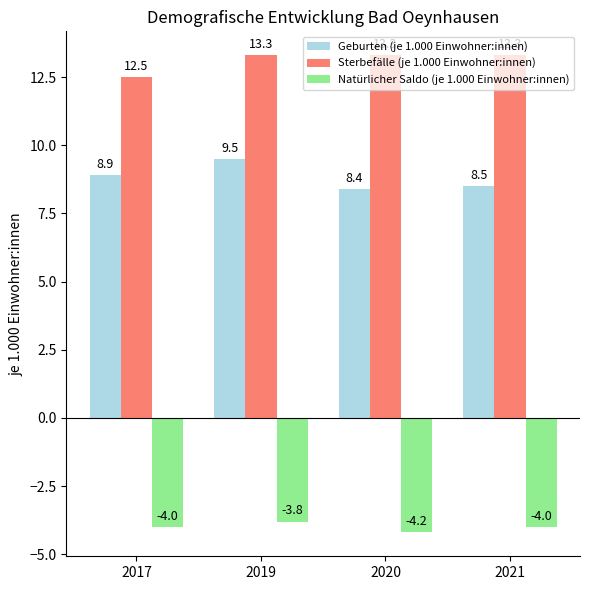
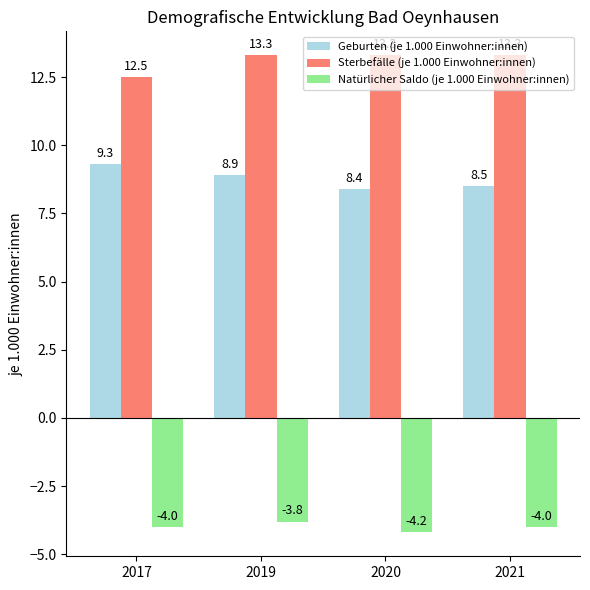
Geburten (je 1.000 Einwohner:innen), 2017: 8.9 -> 9.3
Geburten (je 1.000 Einwohner:innen), 2019: 9.5 -> 8.9
